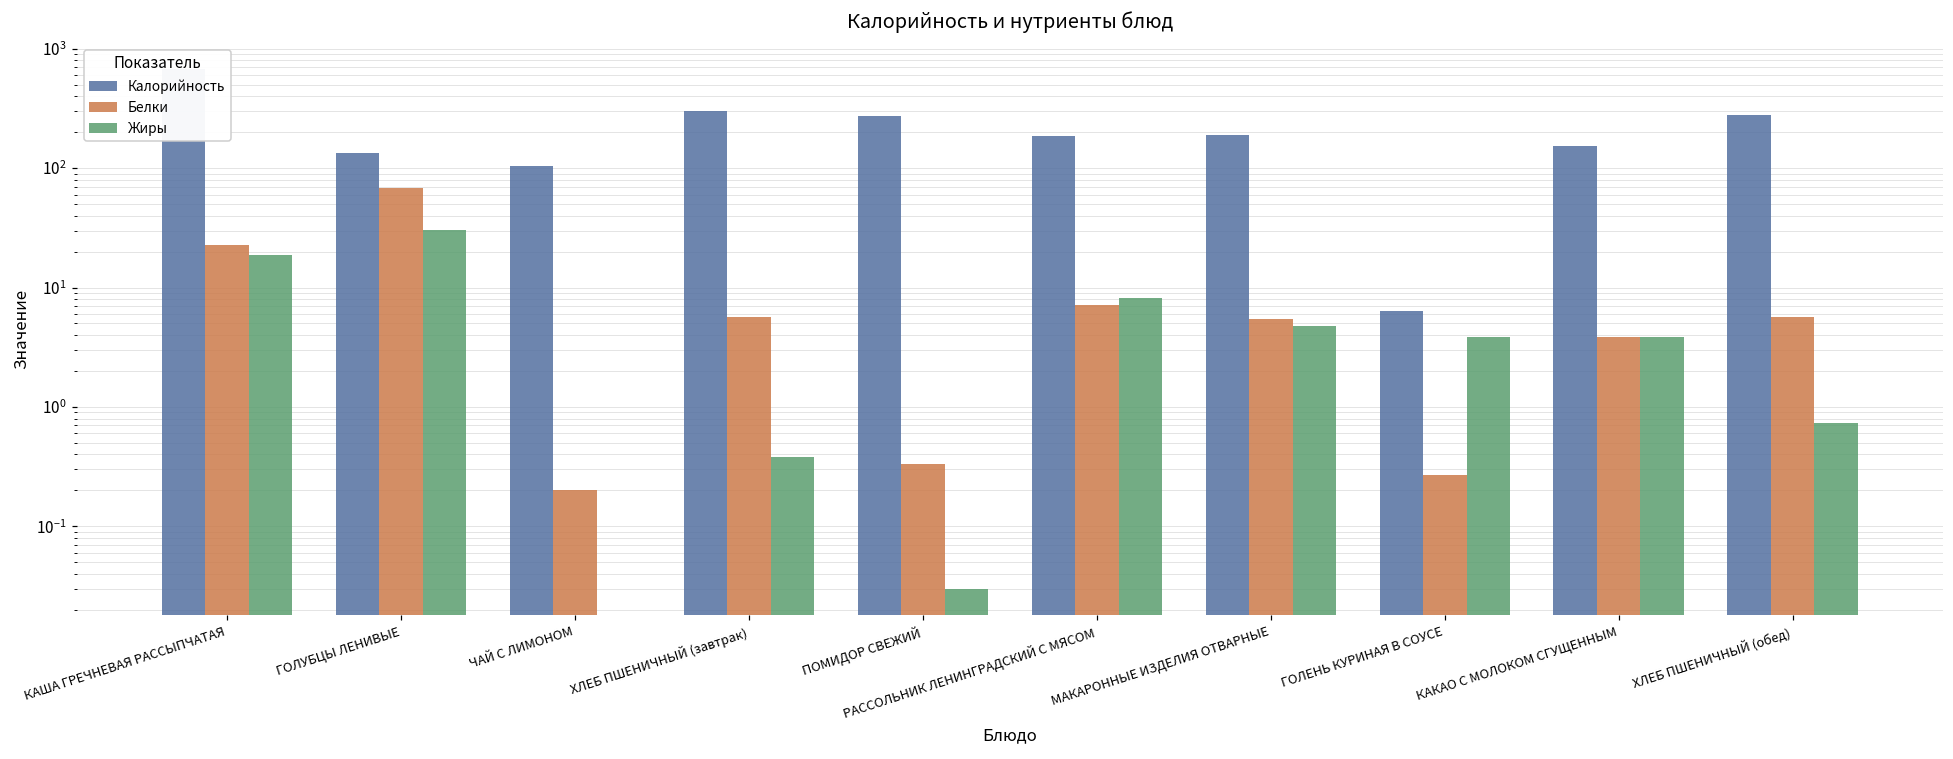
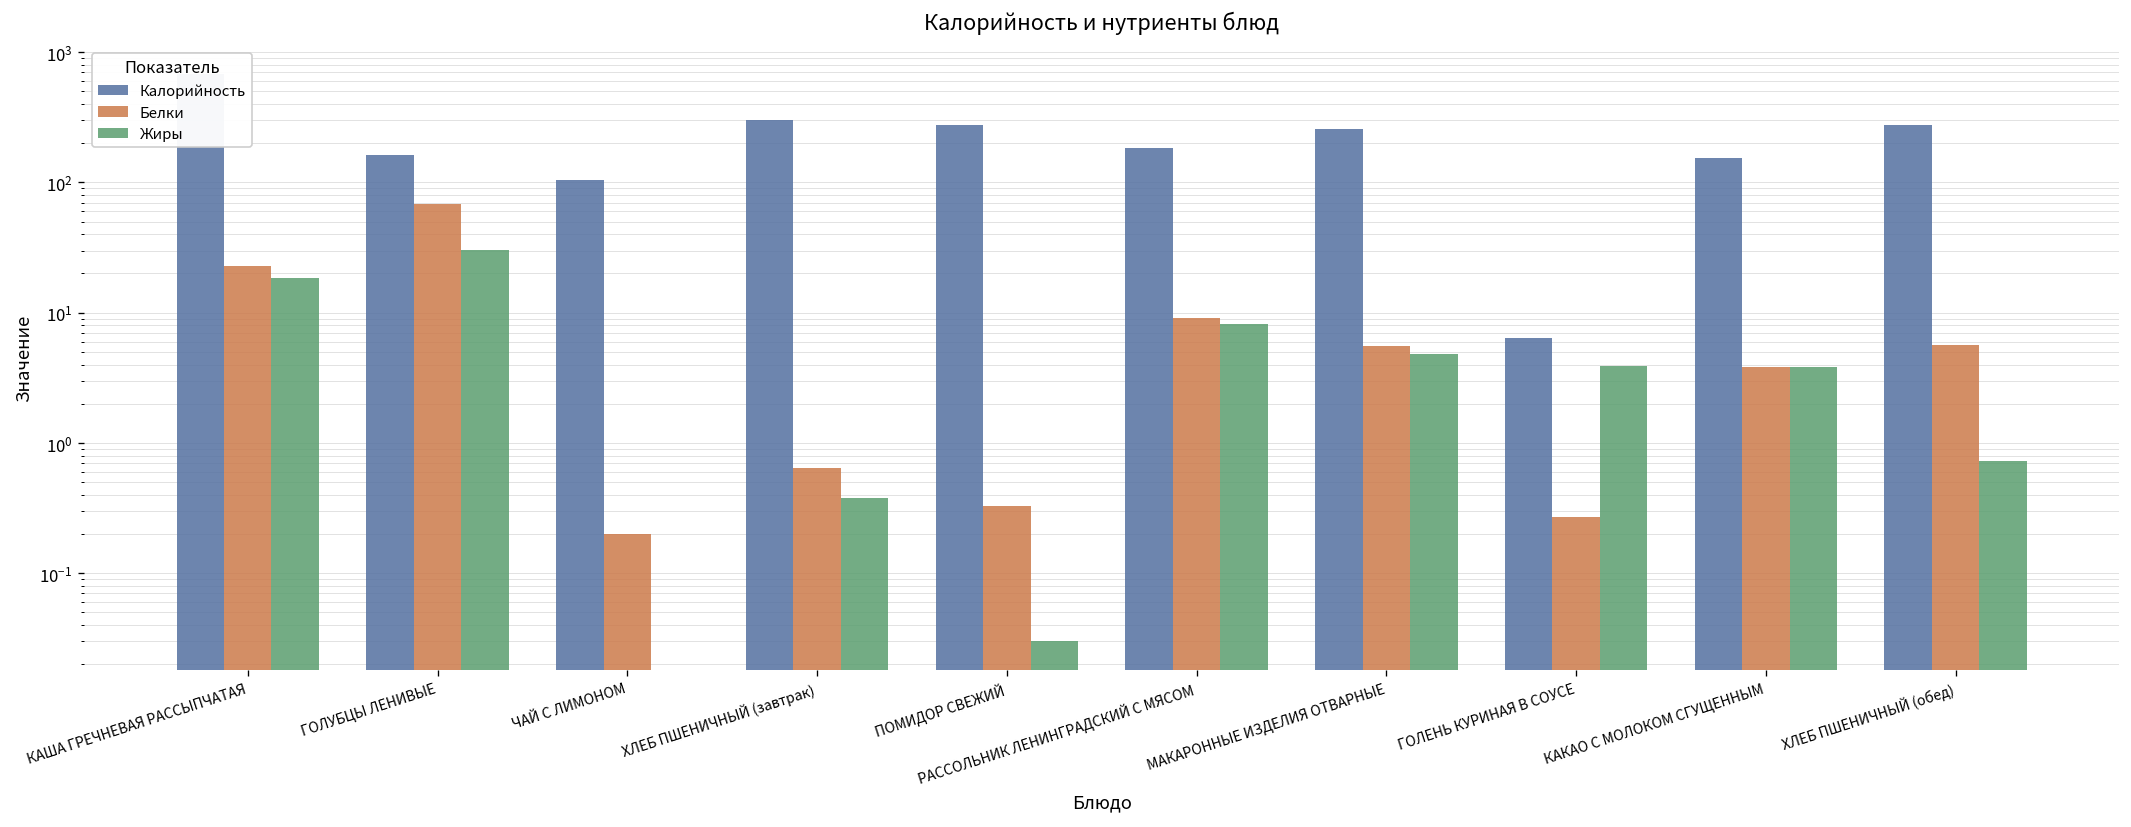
Калорийность, ГОЛУБЦЫ ЛЕНИВЫЕ: 130 -> 160
Белки, ХЛЕБ ПШЕНИЧНЫЙ (завтрак): 6 -> 0.6
Белки, РАССОЛЬНИК ЛЕНИНГРАДСКИЙ С МЯСОМ: 7 -> 9
Калорийность, МАКАРОННЫЕ ИЗДЕЛИЯ ОТВАРНЫЕ: 190 -> 260
